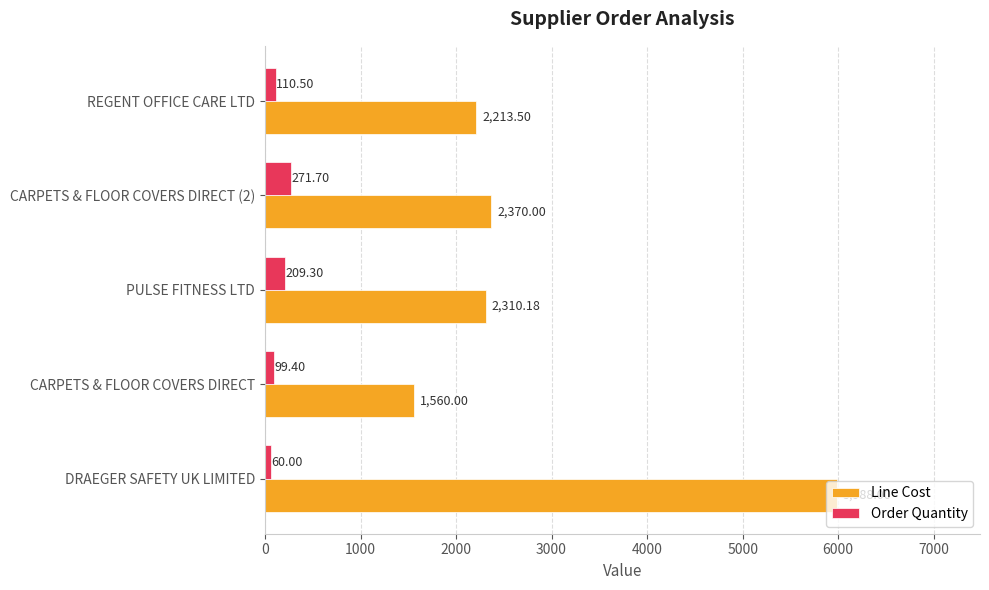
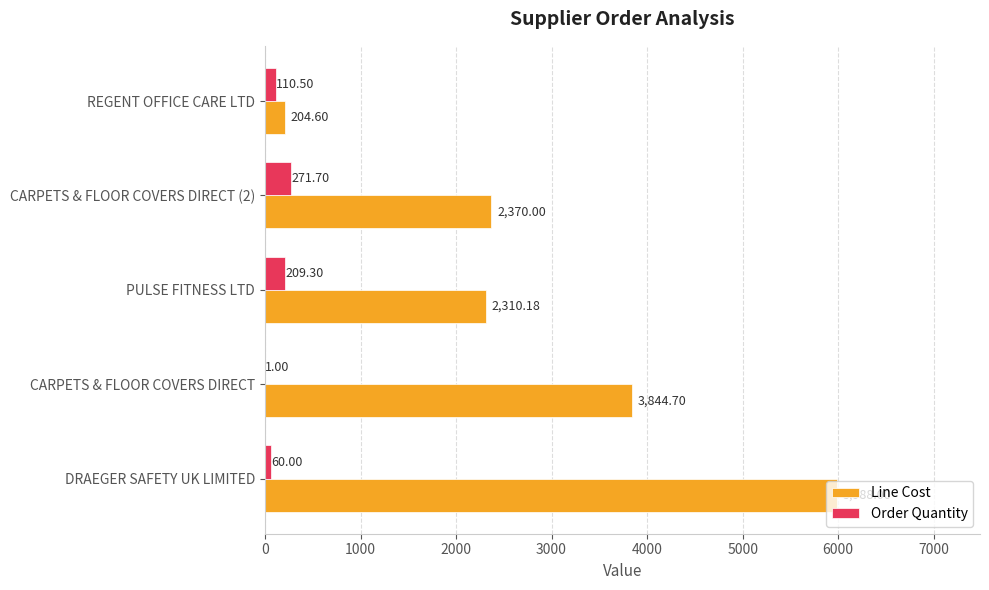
Line Cost, REGENT OFFICE CARE LTD: 2,213.50 -> 204.60
Order Quantity, CARPETS & FLOOR COVERS DIRECT: 99.40 -> 1.00
Line Cost, CARPETS & FLOOR COVERS DIRECT: 1,560.00 -> 3,844.70
